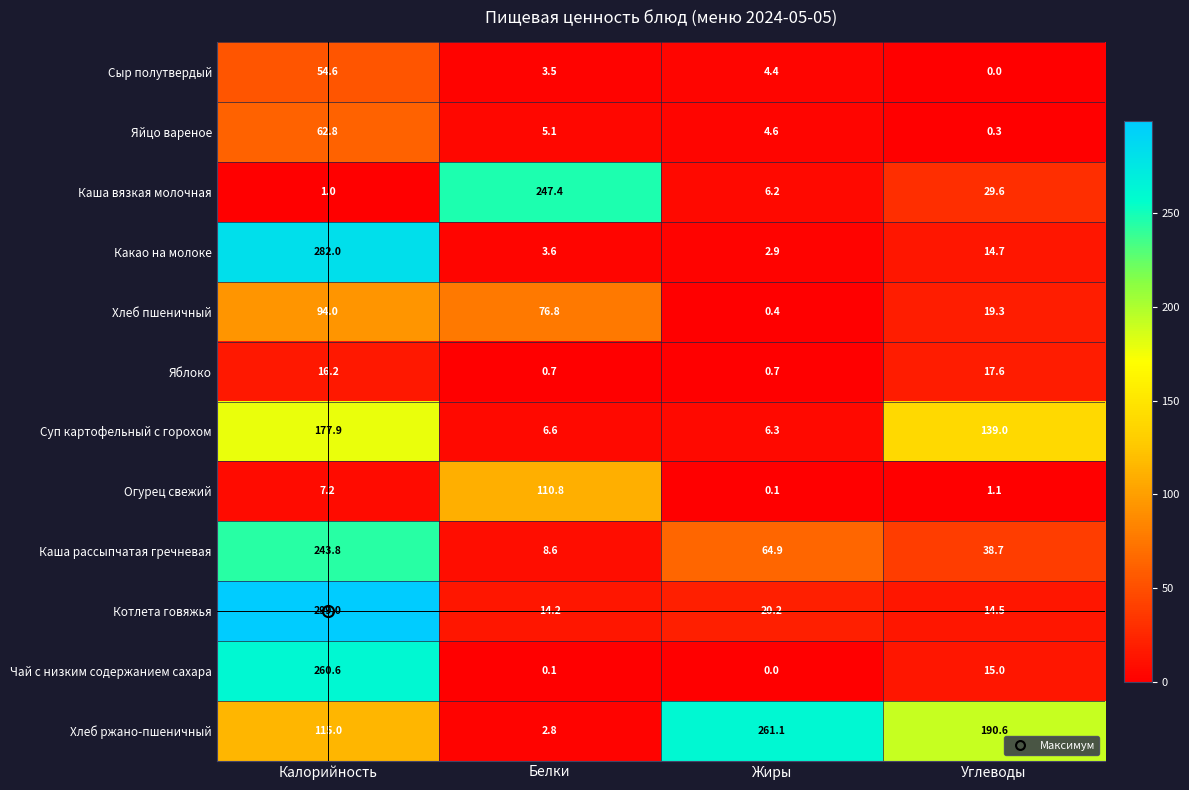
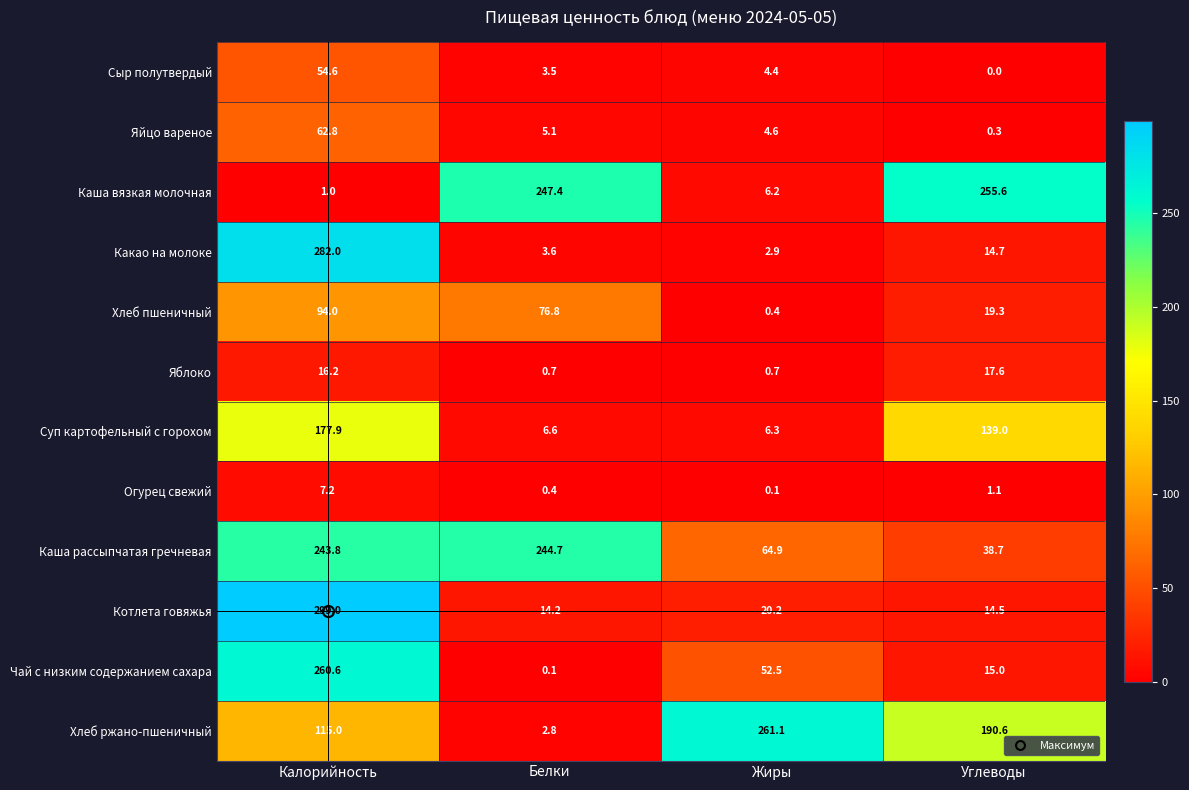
Каша вязкая молочная, Углеводы: 29.6 -> 255.6
Огурец свежий, Белки: 110.8 -> 0.4
Каша рассыпчатая гречневая, Белки: 8.6 -> 244.7
Чай с низким содержанием сахара, Жиры: 0.0 -> 52.5
